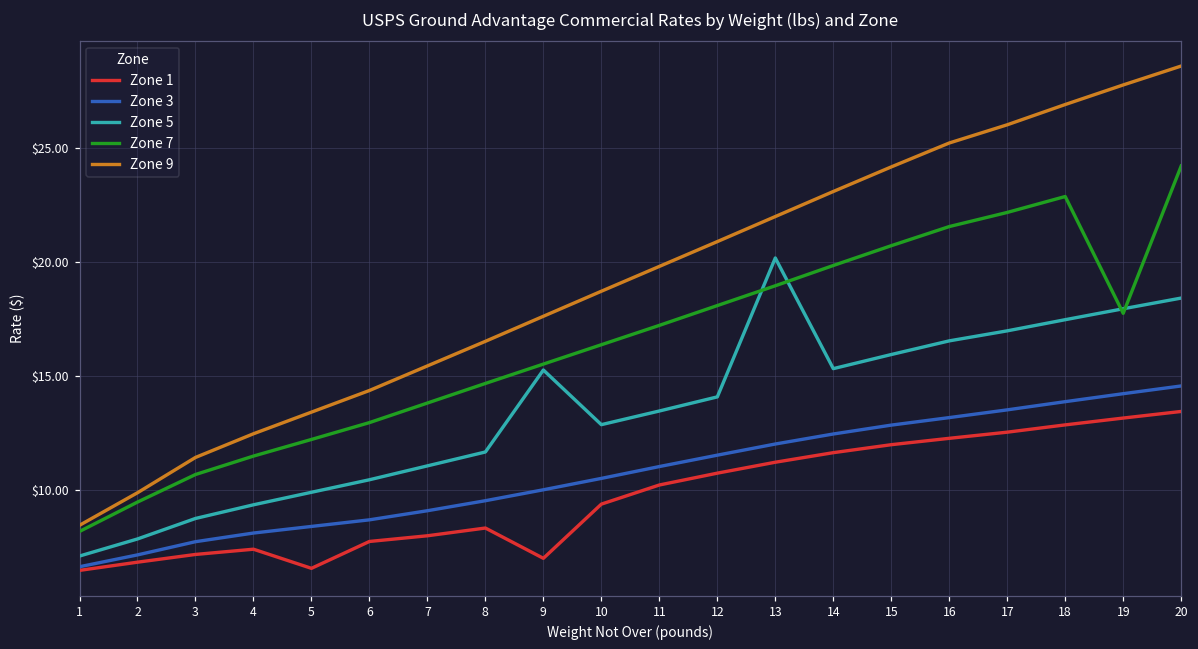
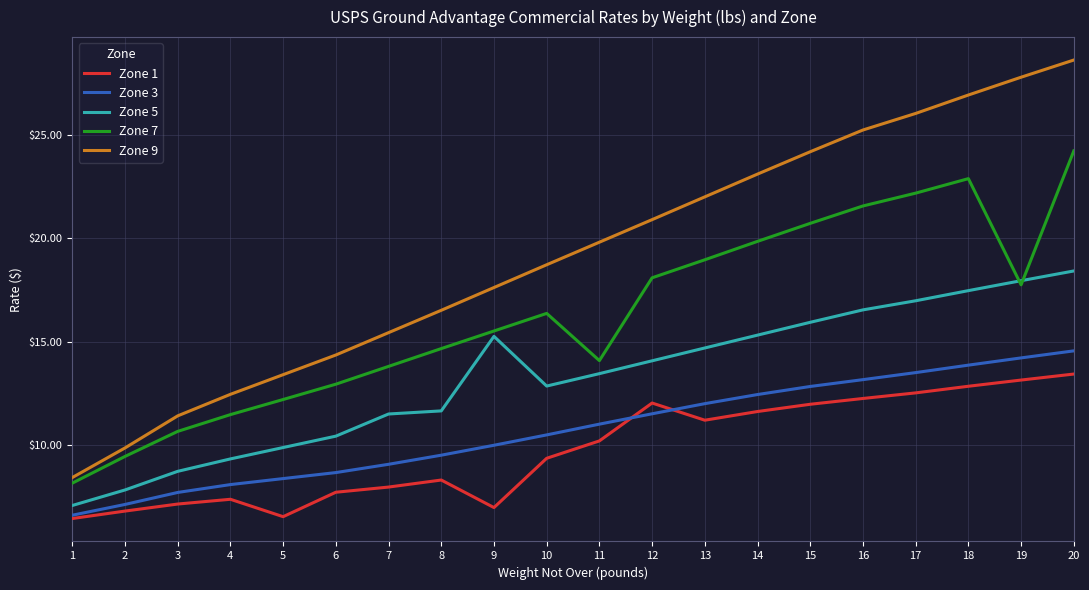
Zone 5, 7: $11.1 -> $11.5
Zone 7, 11: $17.2 -> $14.1
Zone 1, 12: $10.7 -> $12.1
Zone 5, 13: $20.2 -> $14.7
